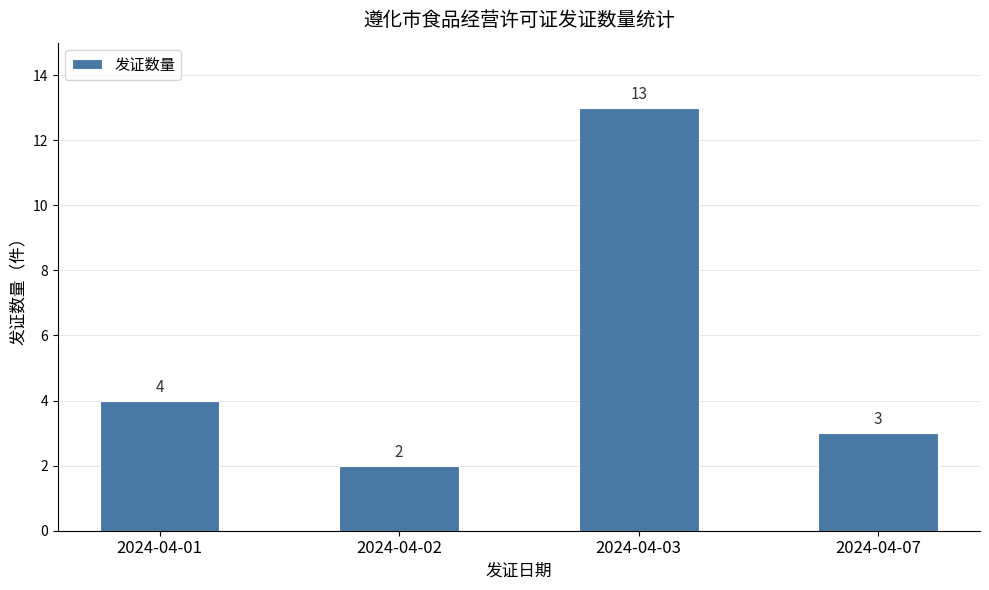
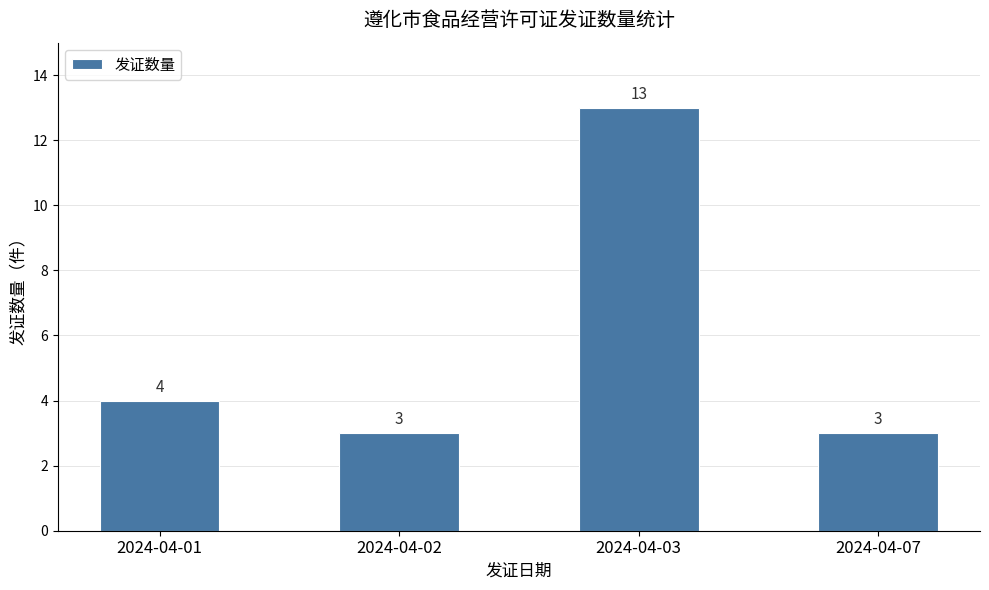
2024-04-02: 2 -> 3
